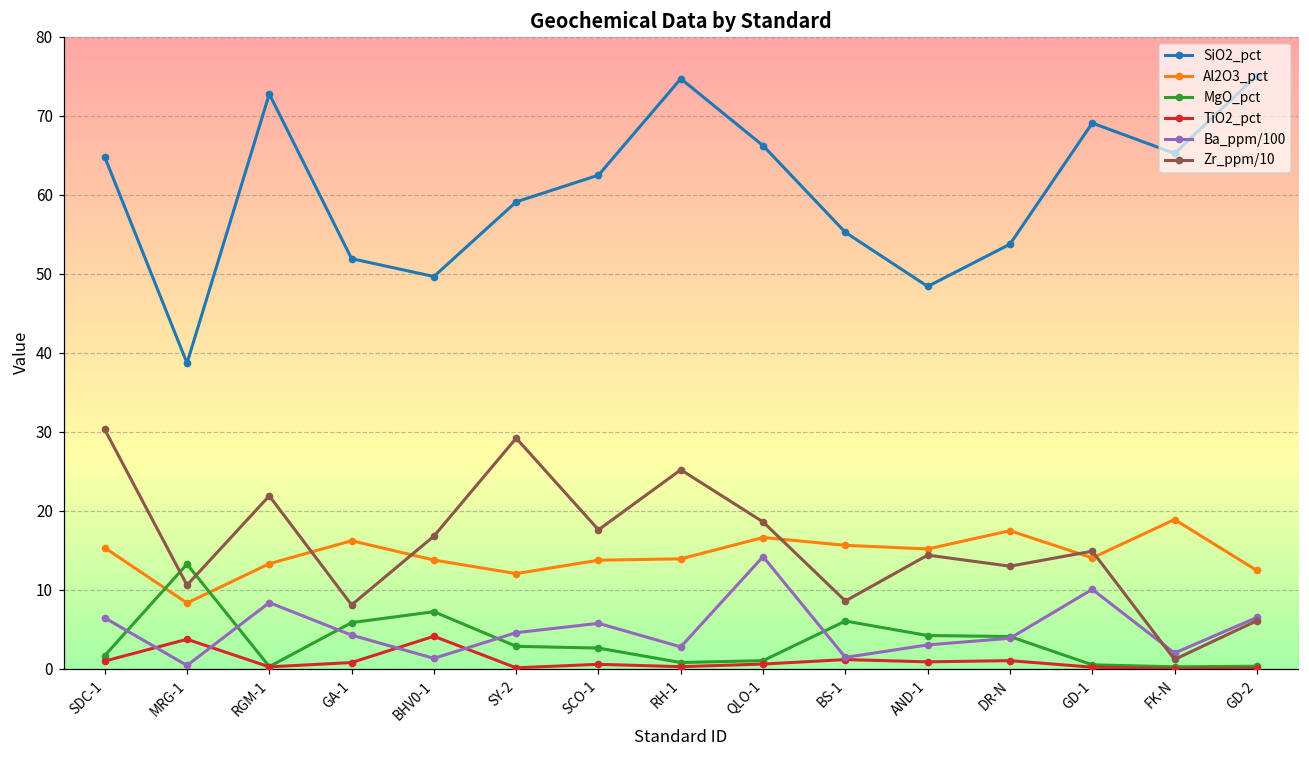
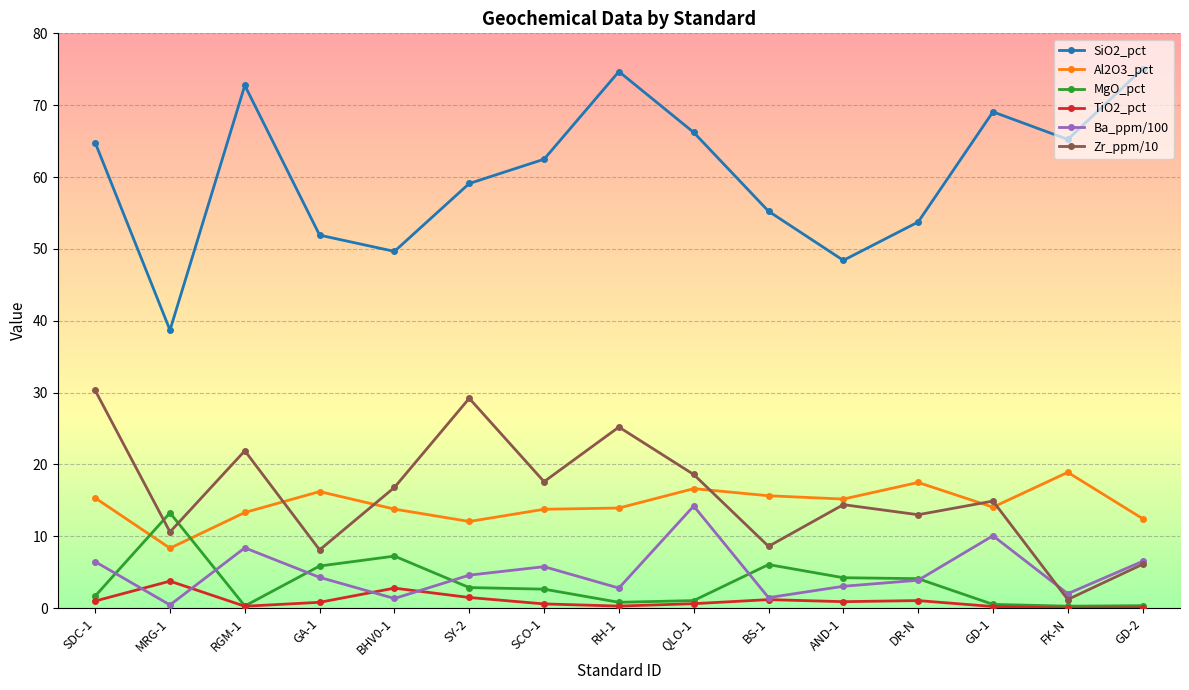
TiO2_pct, BHV0-1: 4 -> 3
TiO2_pct, SY-2: 0 -> 1
